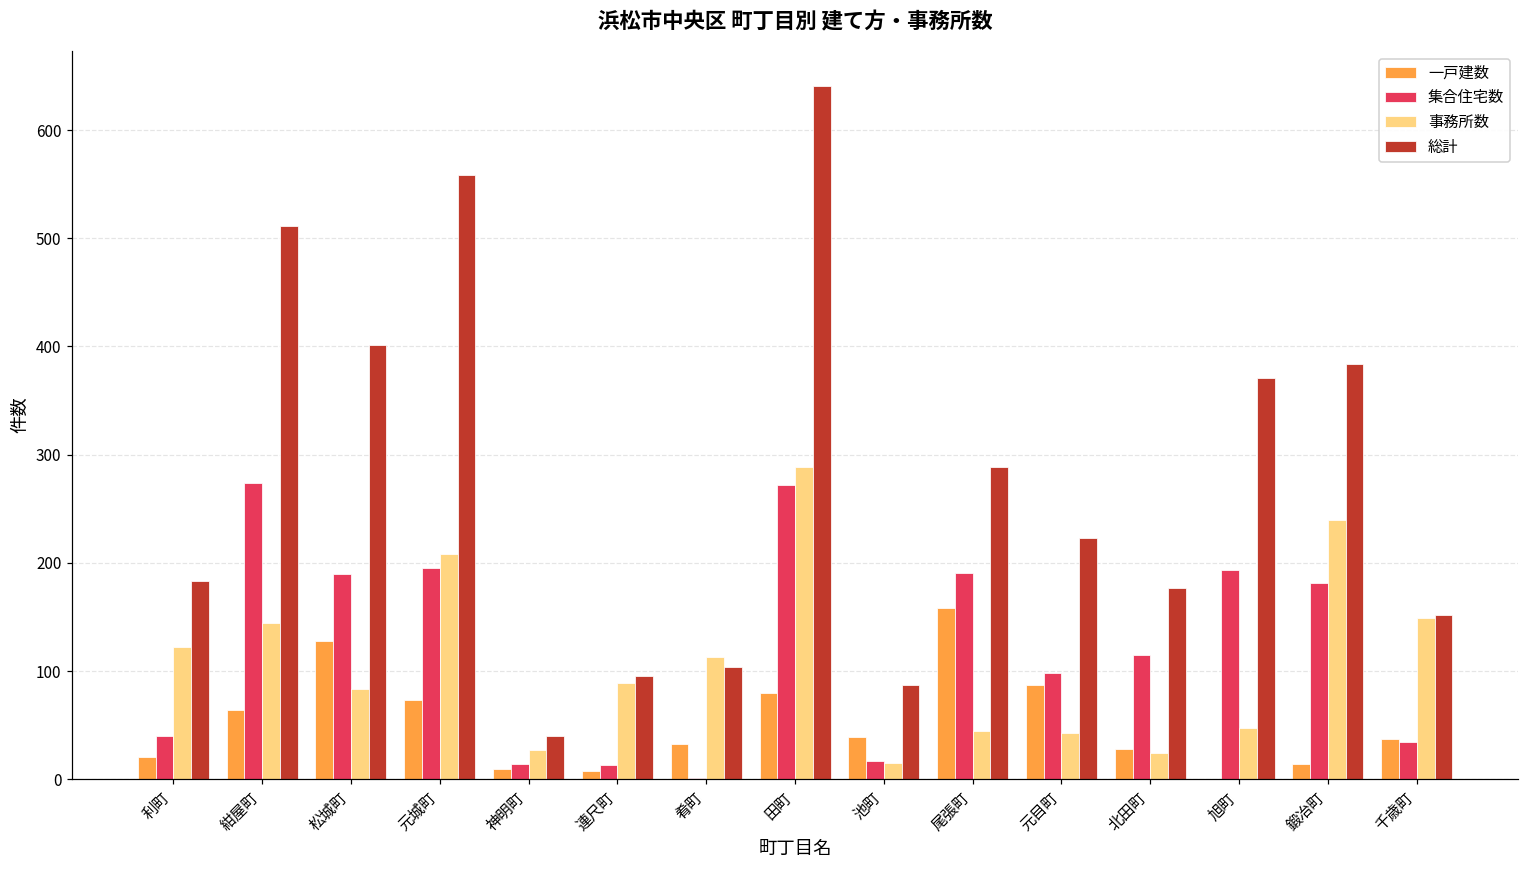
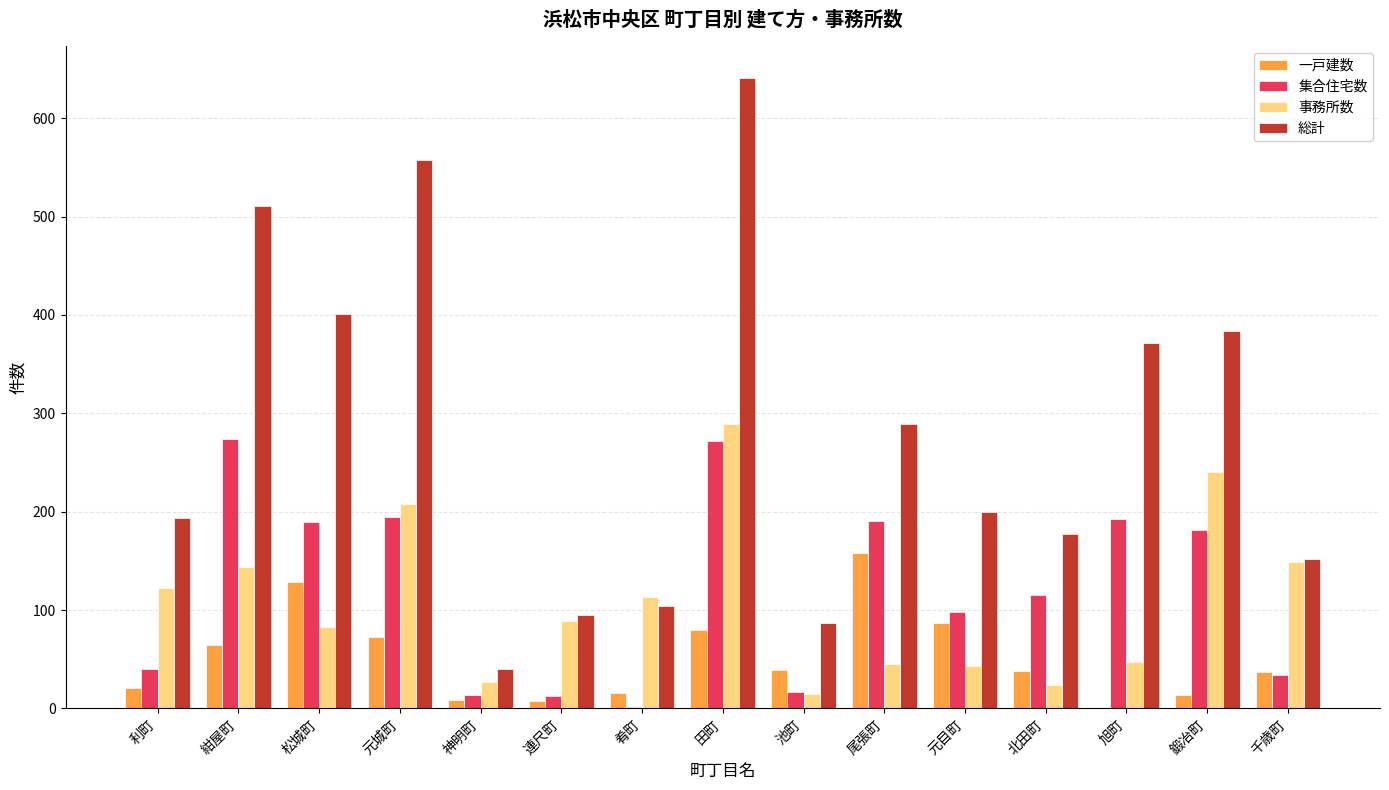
総計, 利町: 180 -> 190
一戸建数, 肴町: 30 -> 20
総計, 元目町: 220 -> 200
一戸建数, 北田町: 30 -> 40
